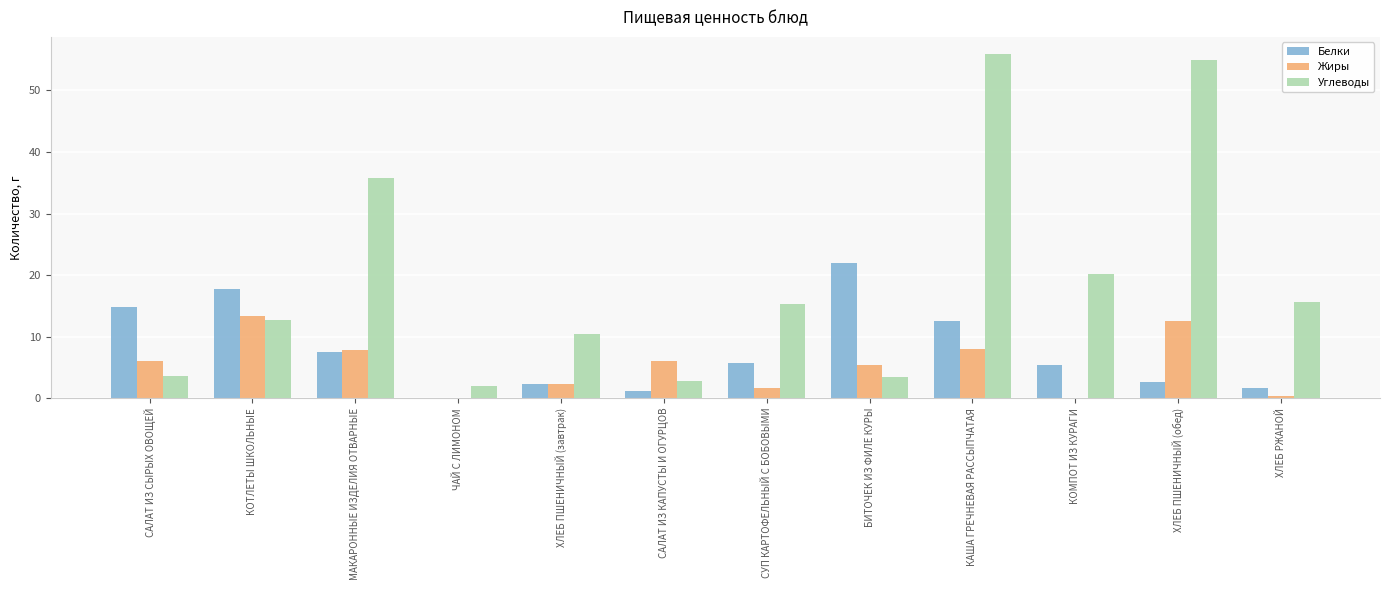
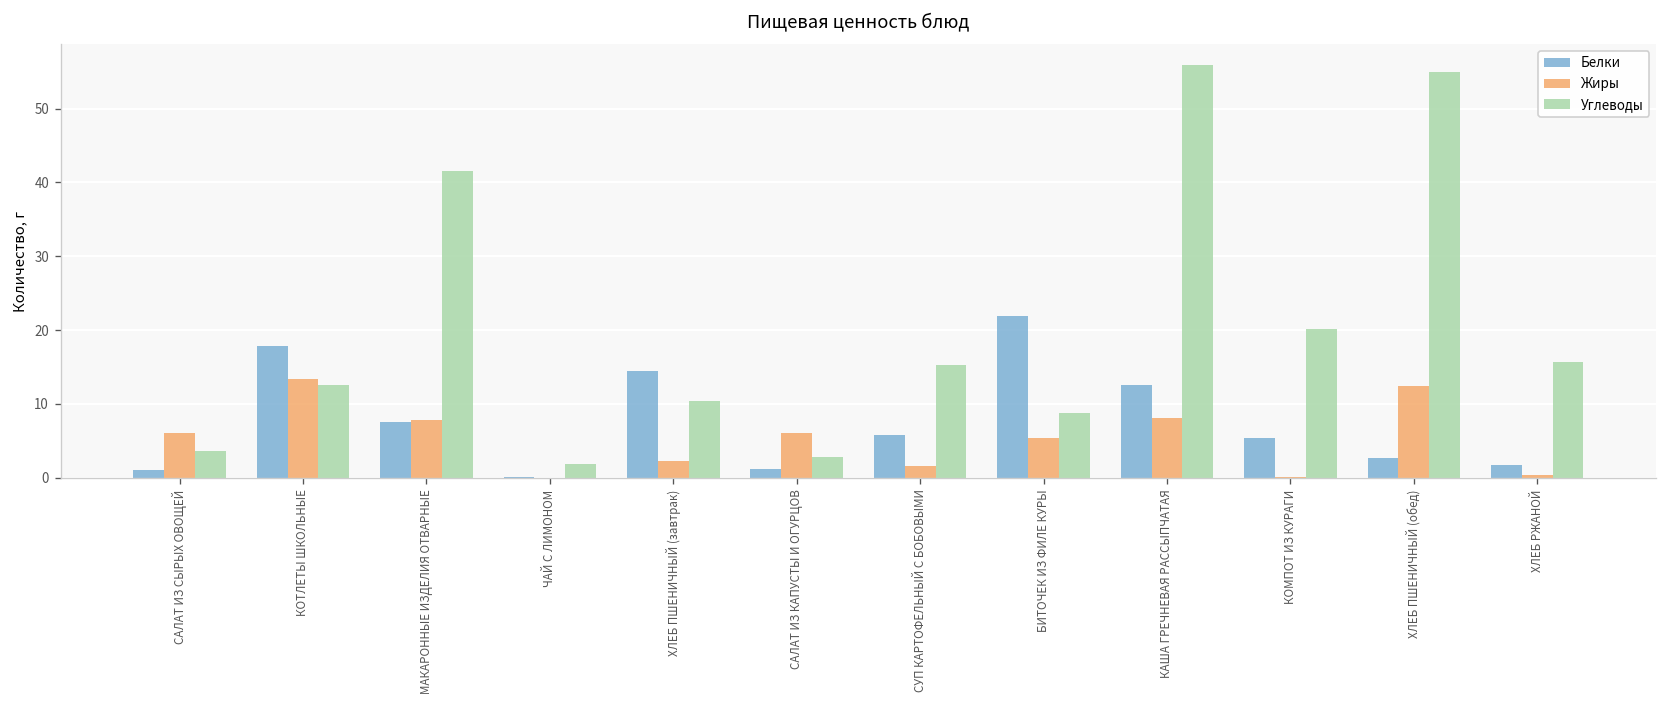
Белки, САЛАТ ИЗ СЫРЫХ ОВОЩЕЙ: 15 -> 1
Углеводы, МАКАРОННЫЕ ИЗДЕЛИЯ ОТВАРНЫЕ: 36 -> 42
Белки, ХЛЕБ ПШЕНИЧНЫЙ (завтрак): 2 -> 14
Углеводы, БИТОЧЕК ИЗ ФИЛЕ КУРЫ: 3 -> 9
